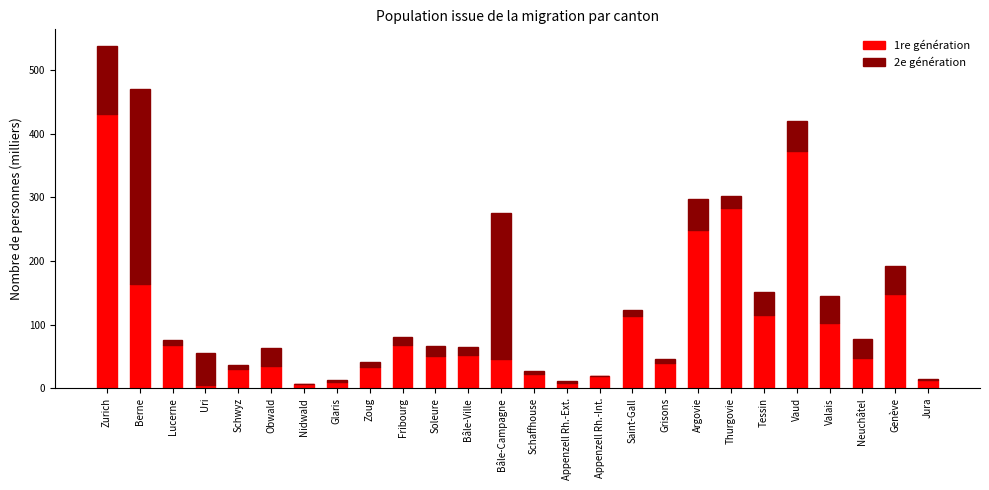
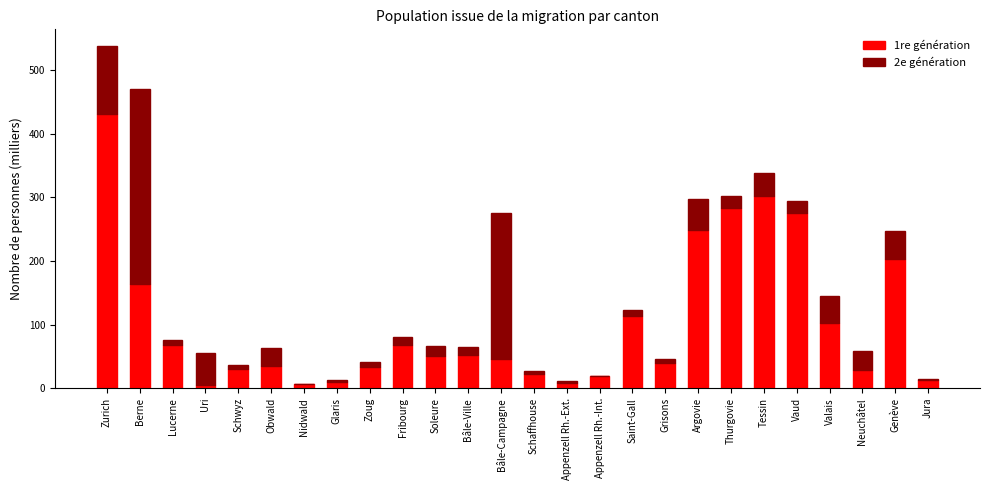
1re génération, Tessin: 120 -> 300
1re génération, Vaud: 370 -> 280
2e génération, Vaud: 50 -> 20
1re génération, Neuchâtel: 50 -> 30
1re génération, Genève: 150 -> 200
